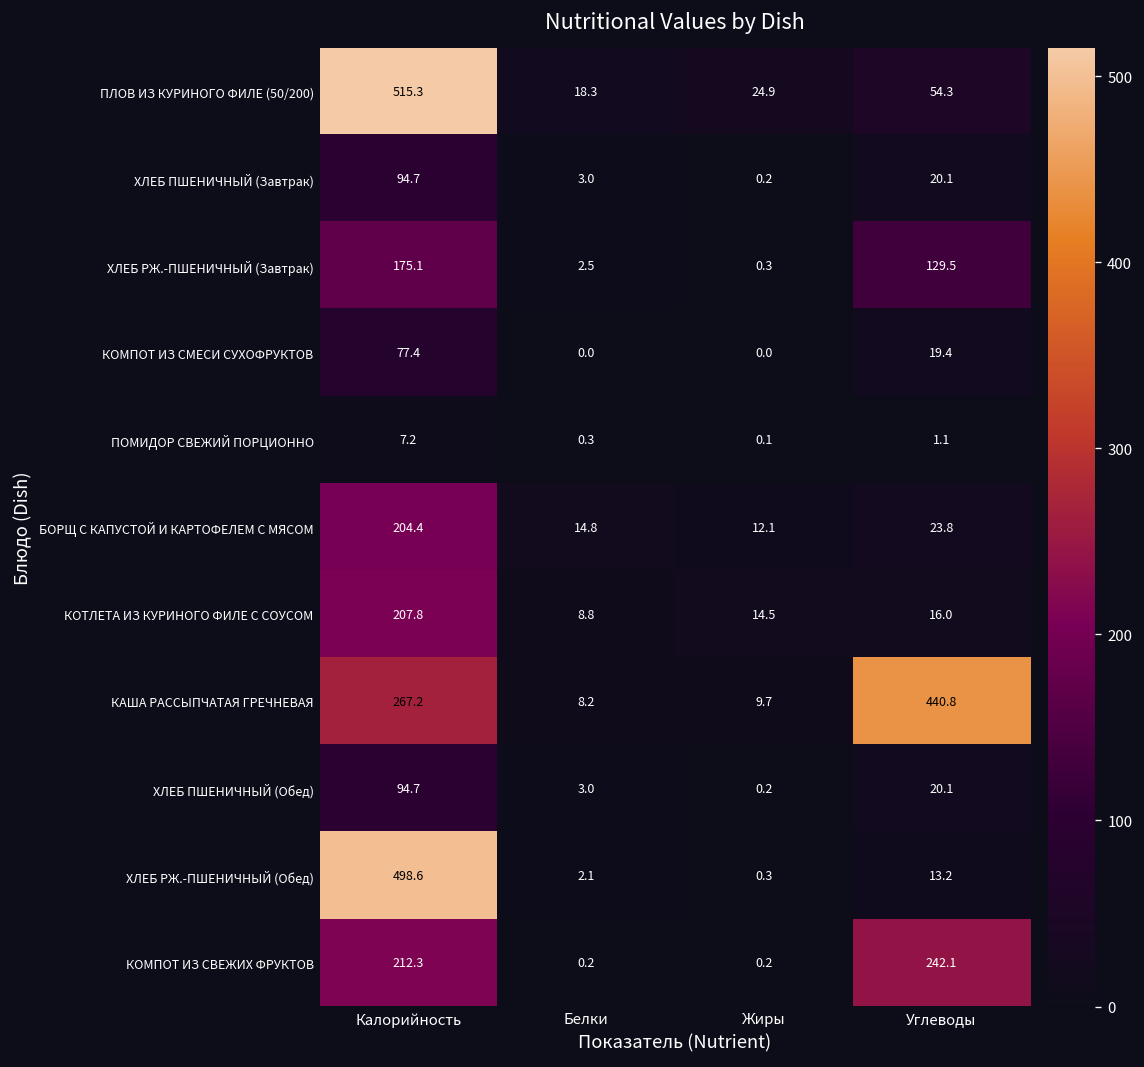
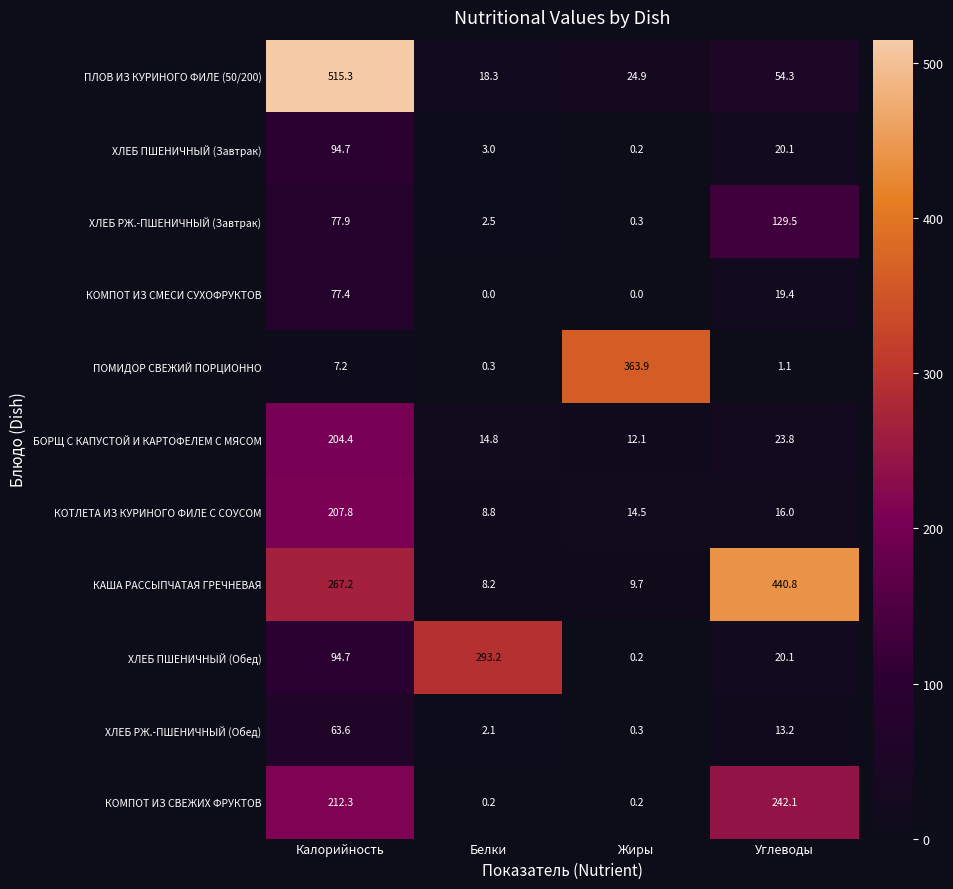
ХЛЕБ РЖ.-ПШЕНИЧНЫЙ (Завтрак), Калорийность: 175.1 -> 77.9
ПОМИДОР СВЕЖИЙ ПОРЦИОННО, Жиры: 0.1 -> 363.9
ХЛЕБ ПШЕНИЧНЫЙ (Обед), Белки: 3.0 -> 293.2
ХЛЕБ РЖ.-ПШЕНИЧНЫЙ (Обед), Калорийность: 498.6 -> 63.6
